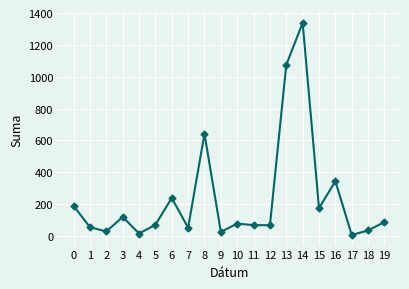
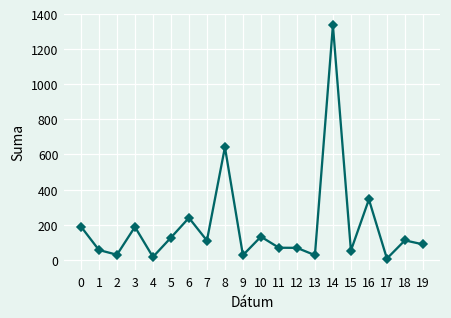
3: 120 -> 190
5: 70 -> 130
7: 50 -> 110
10: 80 -> 130
13: 1070 -> 30
15: 170 -> 50
18: 30 -> 110
